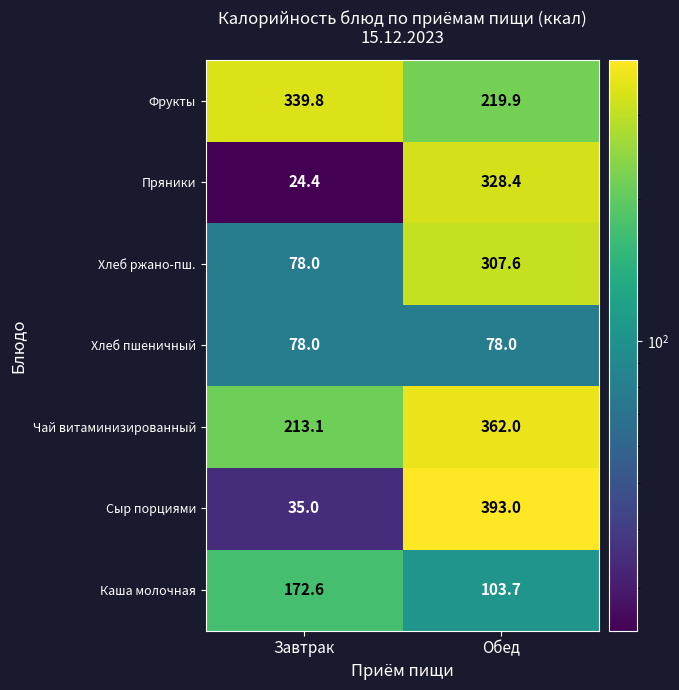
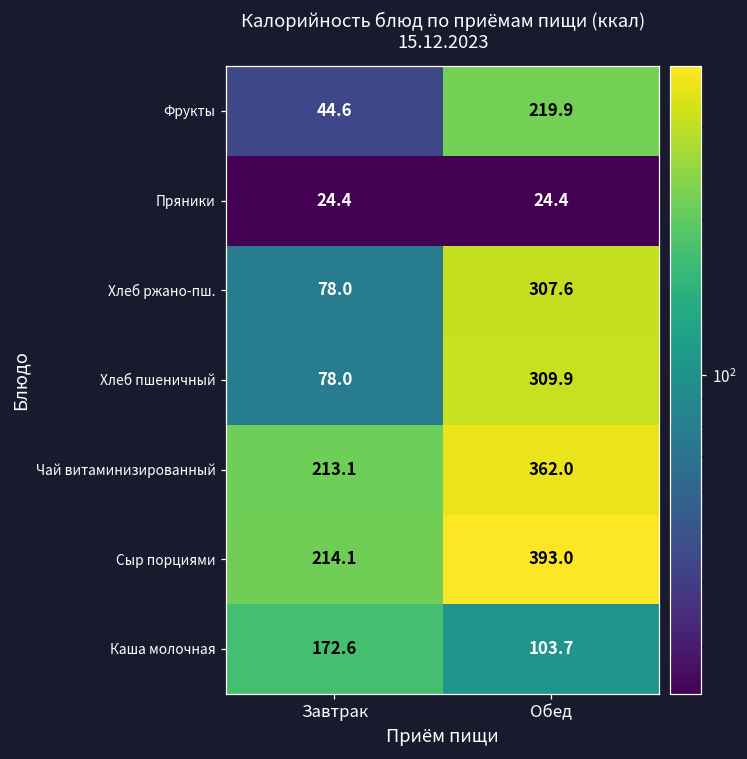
Фрукты, Завтрак: 339.8 -> 44.6
Пряники, Обед: 328.4 -> 24.4
Хлеб пшеничный, Обед: 78.0 -> 309.9
Сыр порциями, Завтрак: 35.0 -> 214.1
